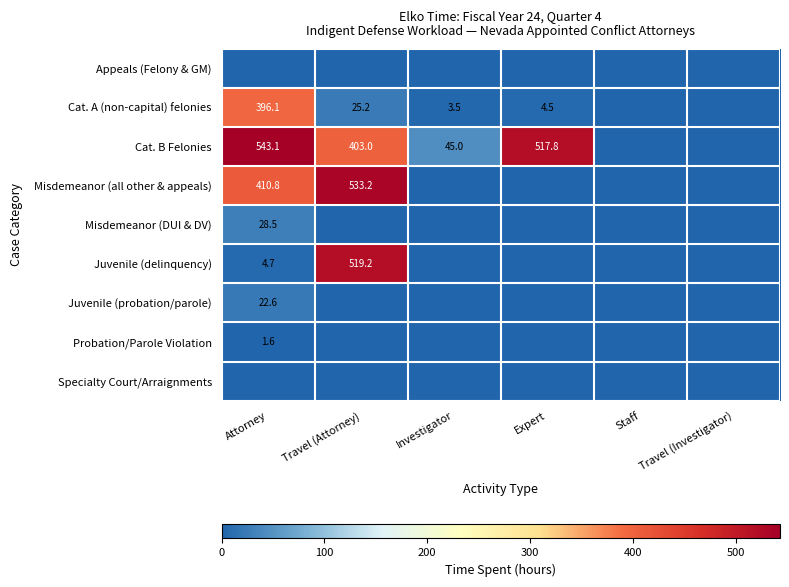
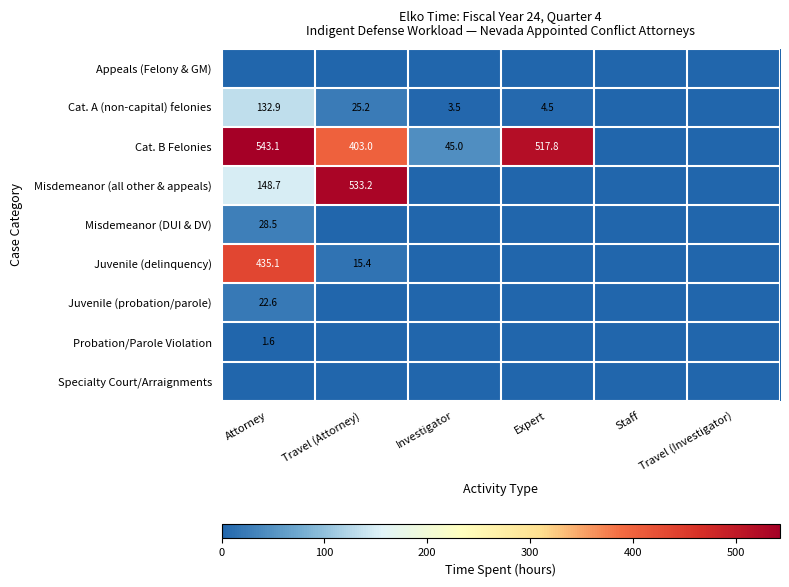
Cat. A (non-capital) felonies, Attorney: 396.1 -> 132.9
Misdemeanor (all other & appeals), Attorney: 410.8 -> 148.7
Juvenile (delinquency), Attorney: 4.7 -> 435.1
Juvenile (delinquency), Travel (Attorney): 519.2 -> 15.4
